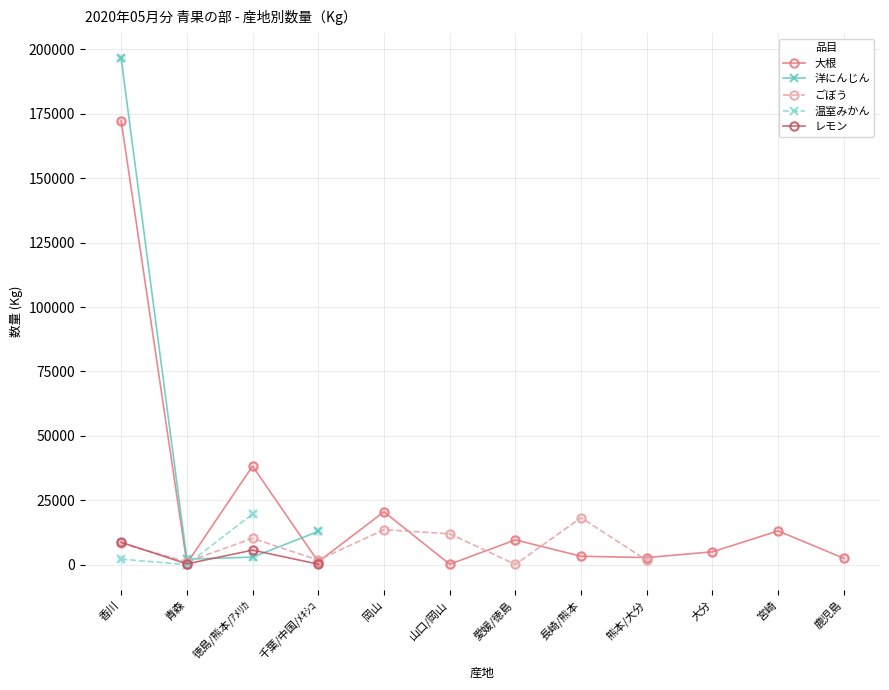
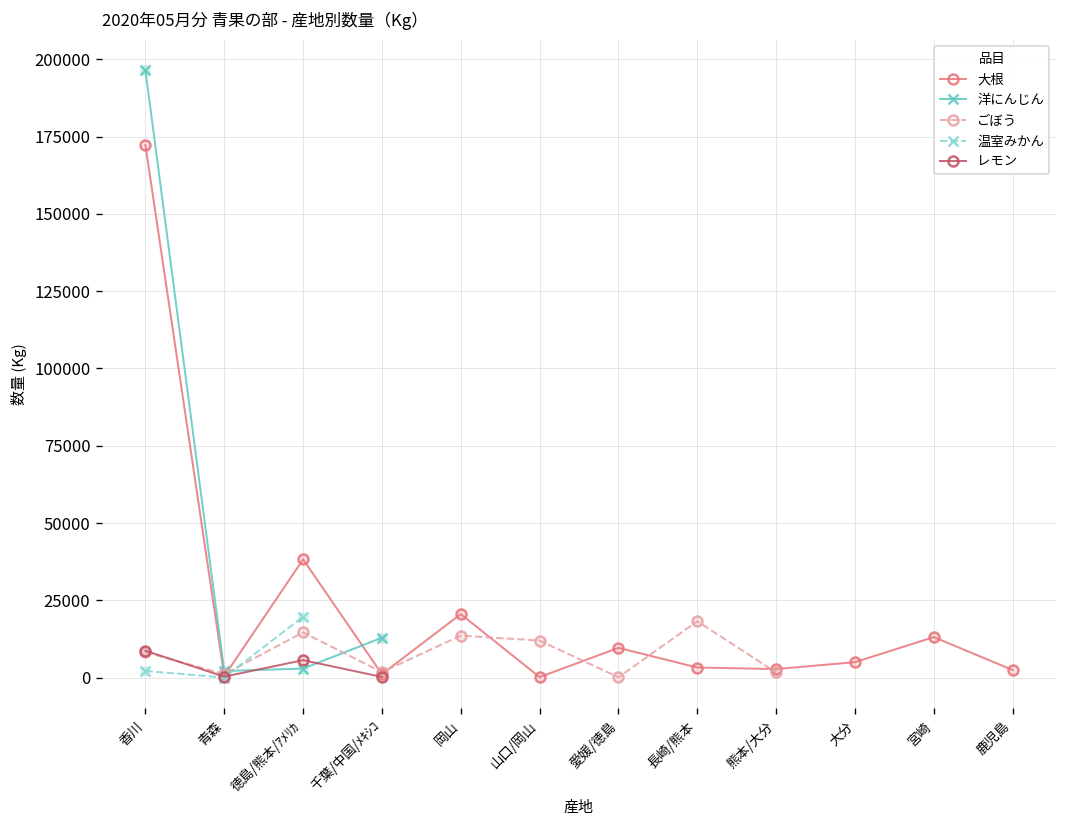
ごぼう, 徳島/熊本/ｱﾒﾘｶ: 10000 -> 15000
